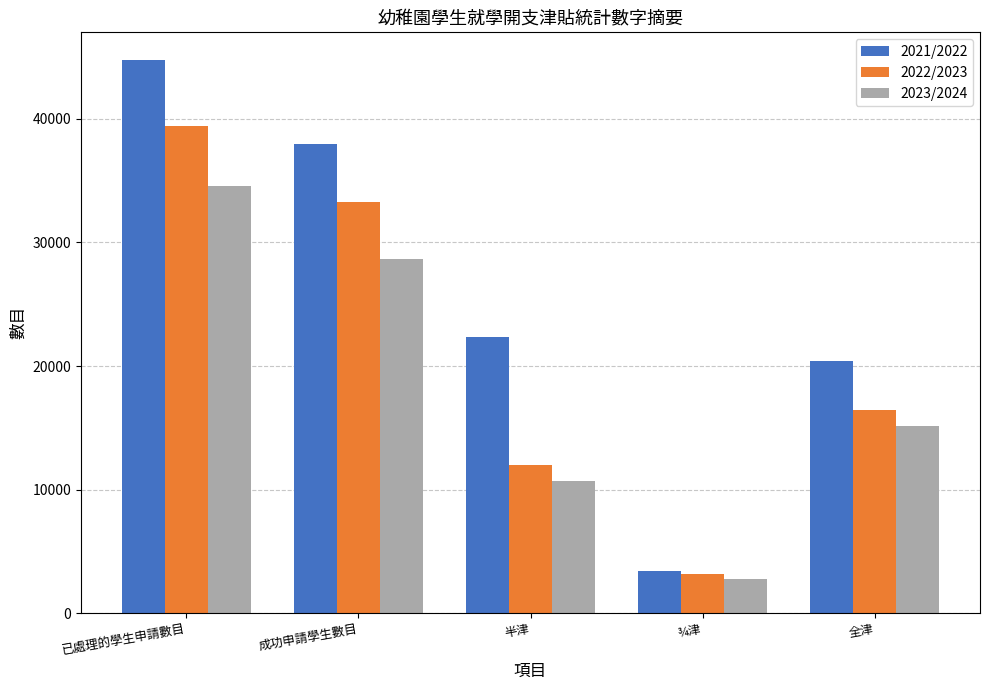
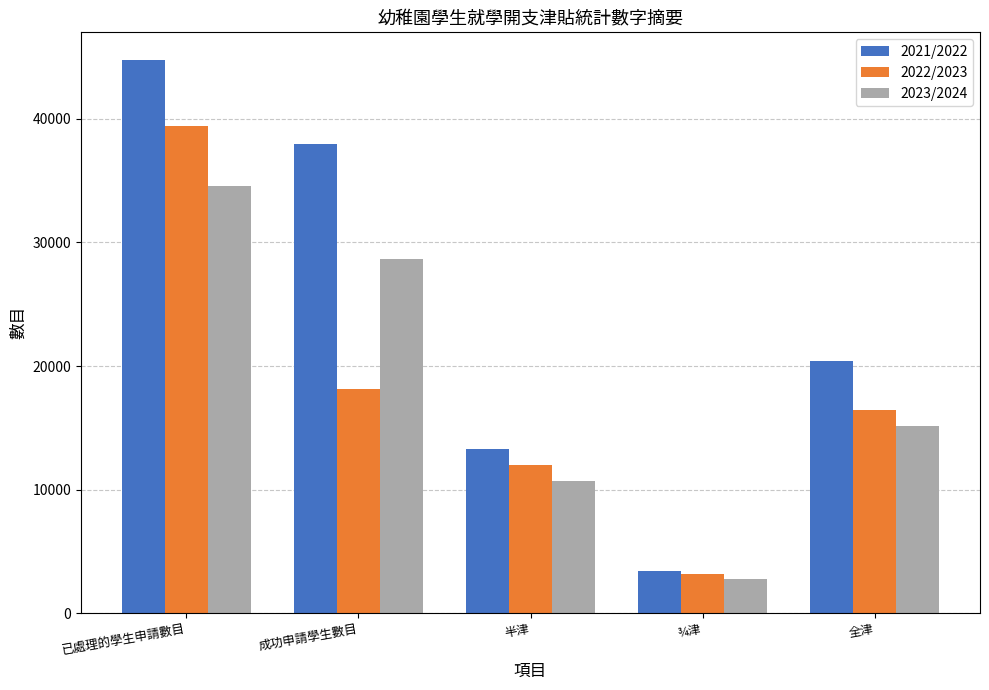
2022/2023, 成功申請學生數目: 33300 -> 18100
2021/2022, 半津: 22400 -> 13300
